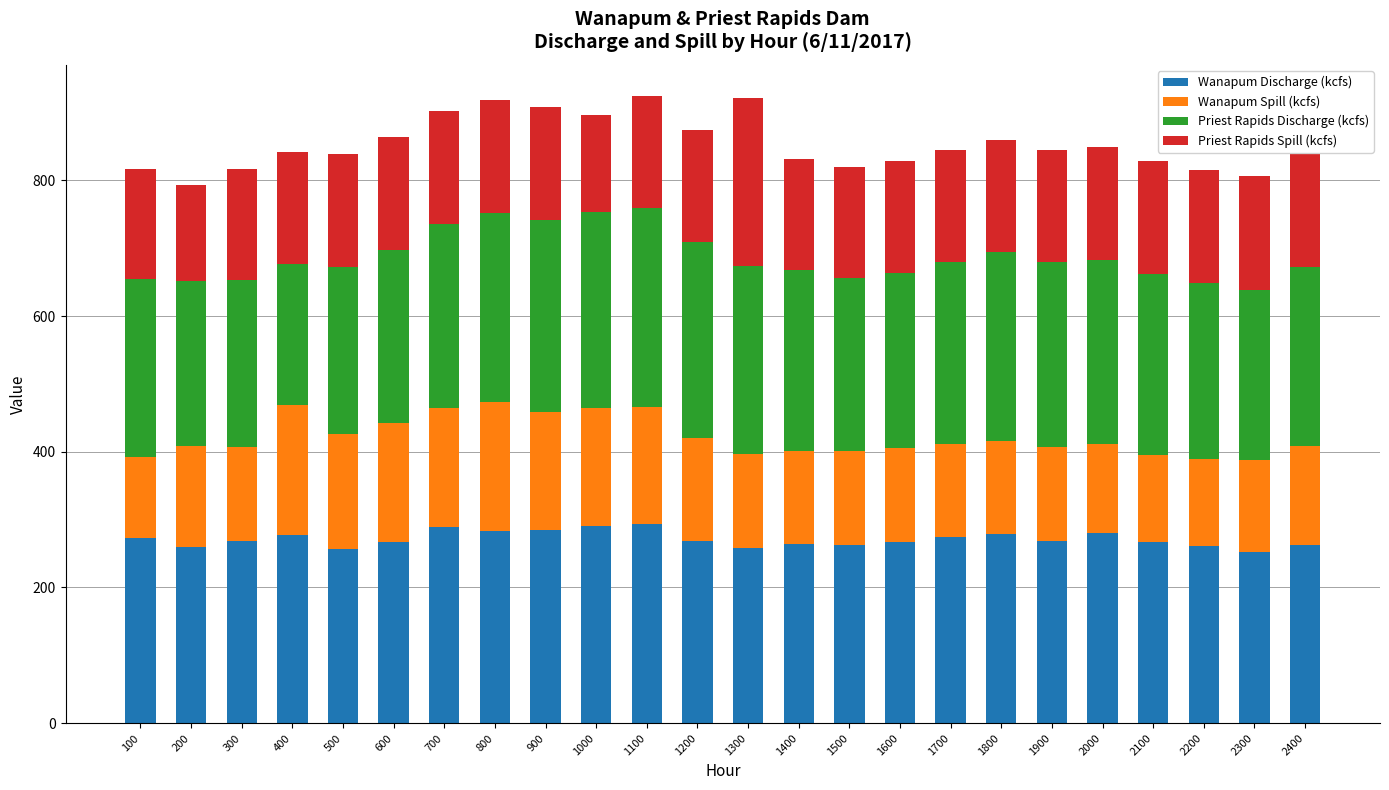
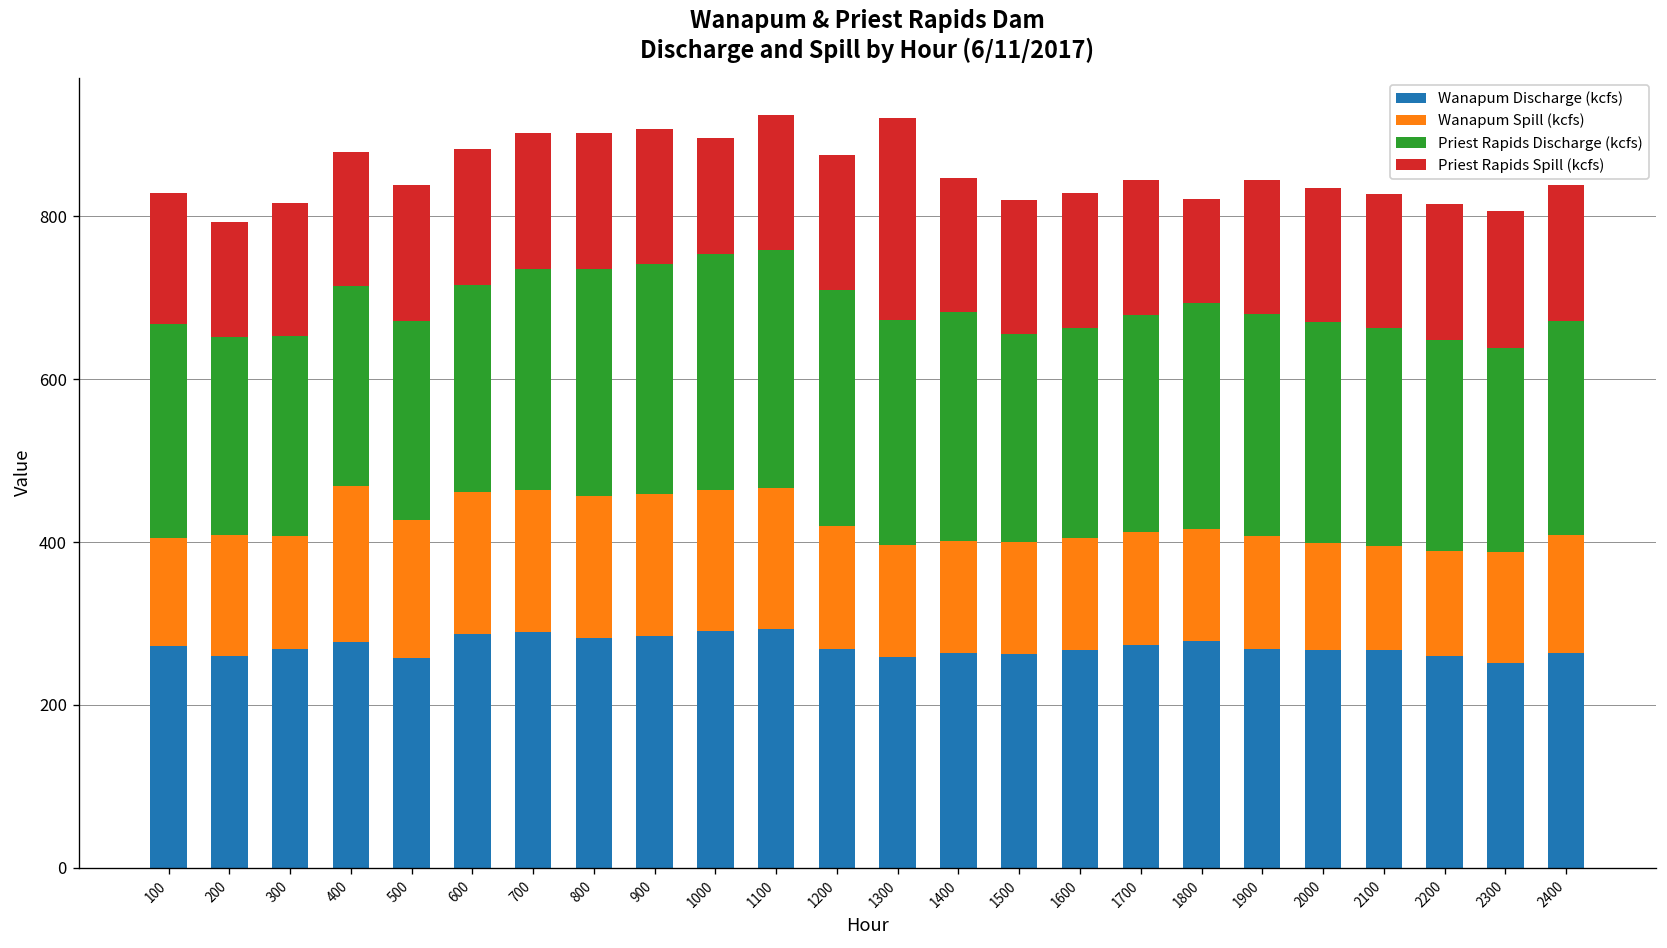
Wanapum Spill (kcfs), 100: 120 -> 130
Priest Rapids Discharge (kcfs), 400: 210 -> 250
Wanapum Discharge (kcfs), 600: 270 -> 290
Wanapum Spill (kcfs), 800: 190 -> 170
Priest Rapids Discharge (kcfs), 1400: 270 -> 280
Priest Rapids Spill (kcfs), 1800: 170 -> 130
Wanapum Discharge (kcfs), 2000: 280 -> 270
